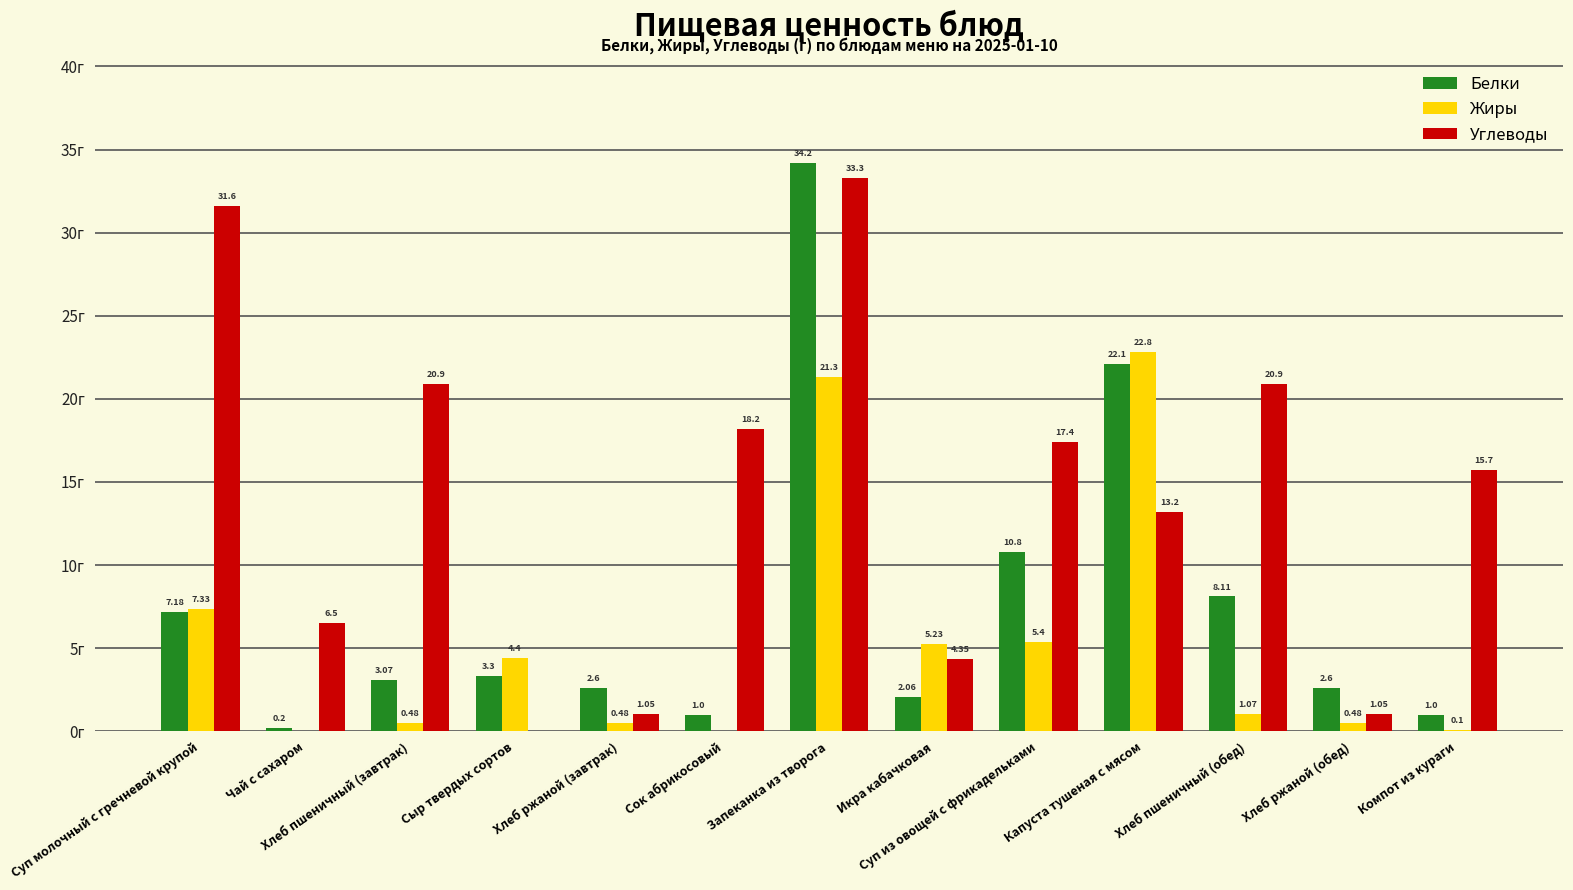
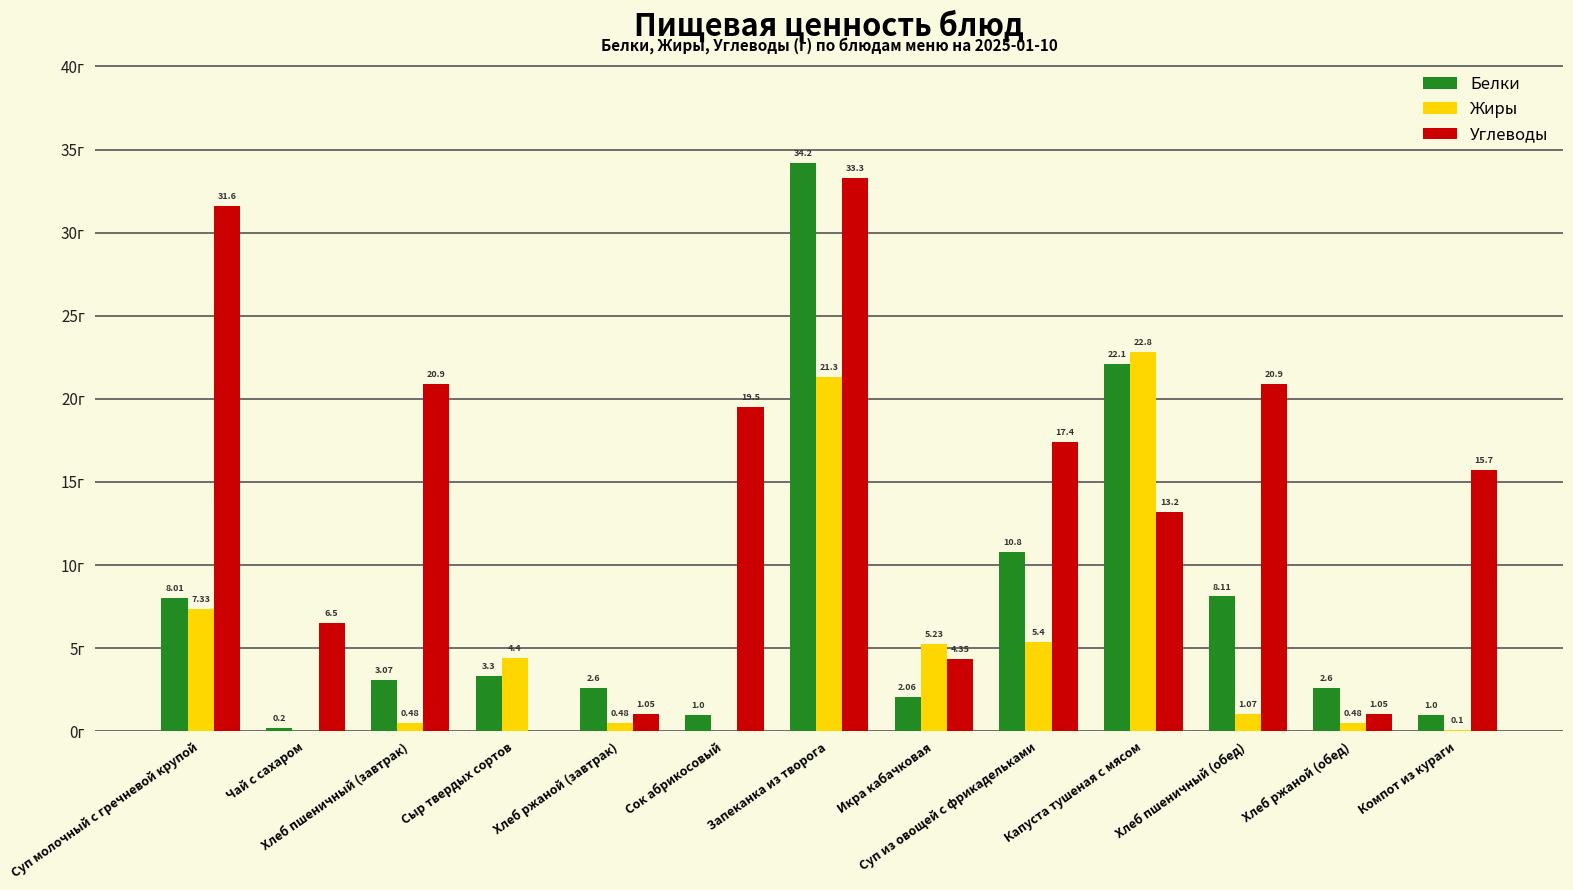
Белки, Суп молочный с гречневой крупой: 7.18 -> 8.01
Углеводы, Сок абрикосовый: 18.2 -> 19.5
